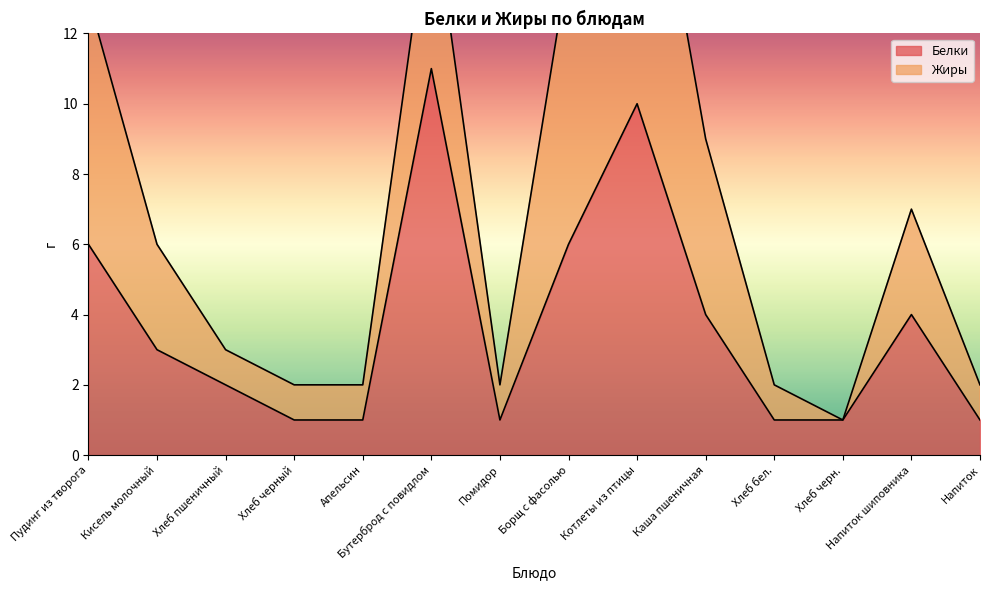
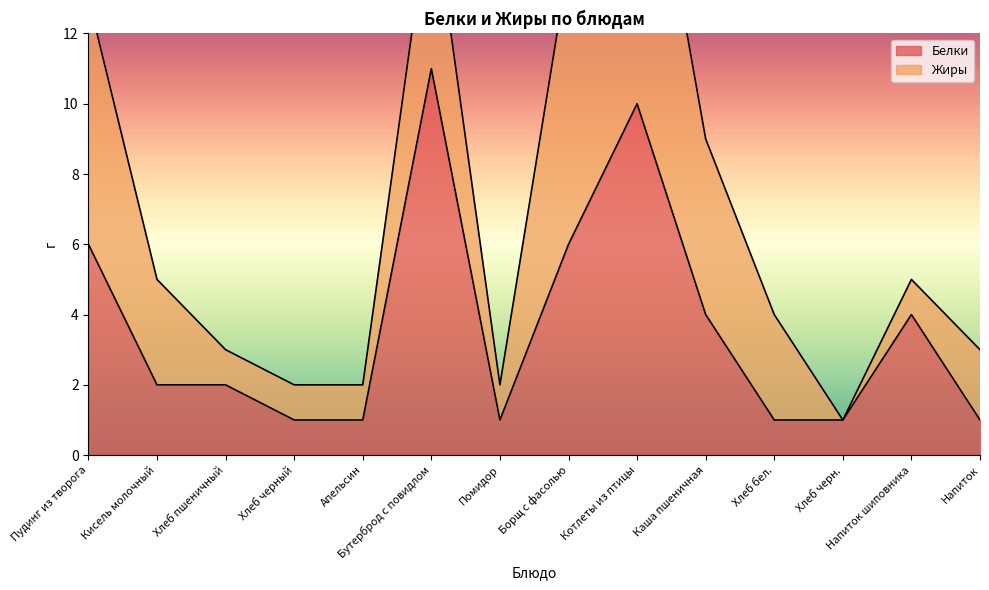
Белки, Кисель молочный: 3 -> 2
Жиры, Хлеб бел.: 1 -> 3
Жиры, Напиток шиповника: 3 -> 1
Жиры, Напиток: 1 -> 2
